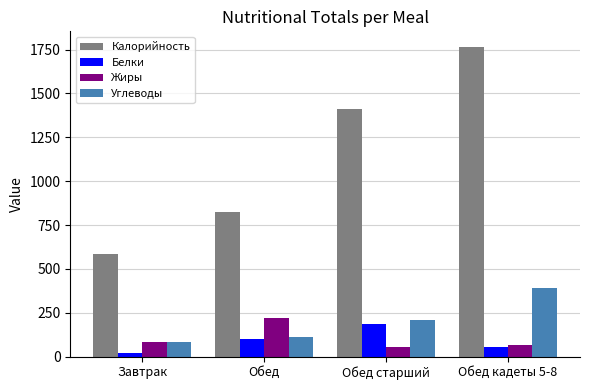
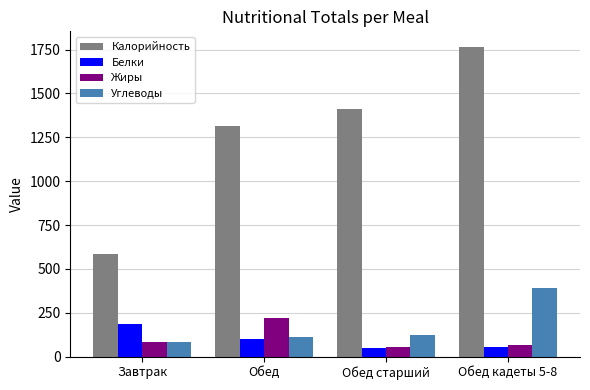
Белки, Завтрак: 20 -> 190
Калорийность, Обед: 820 -> 1320
Белки, Обед старший: 180 -> 50
Углеводы, Обед старший: 210 -> 120
